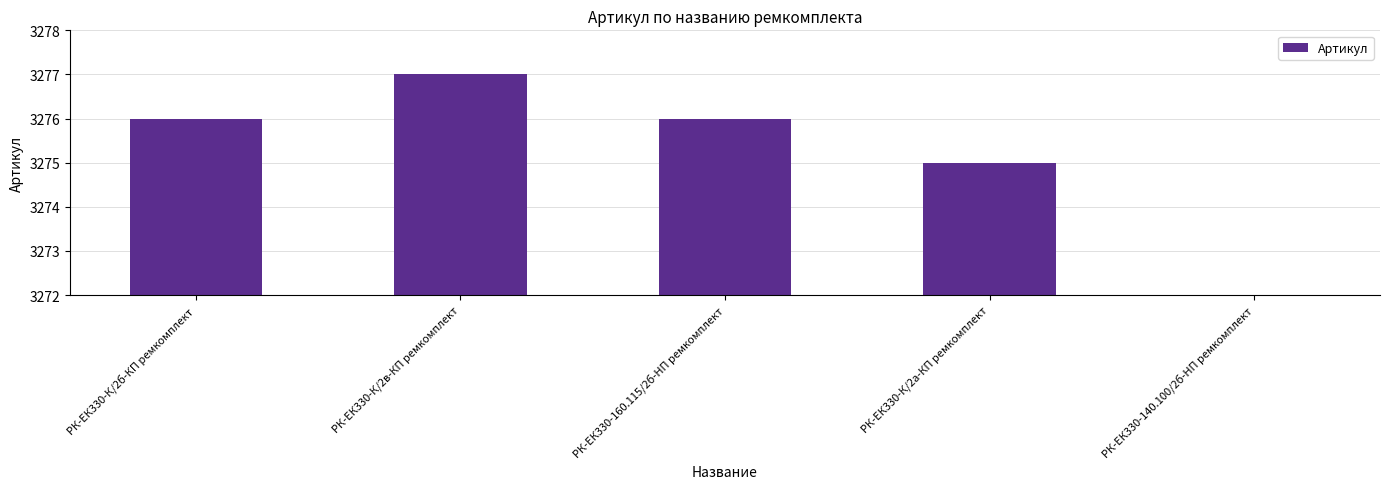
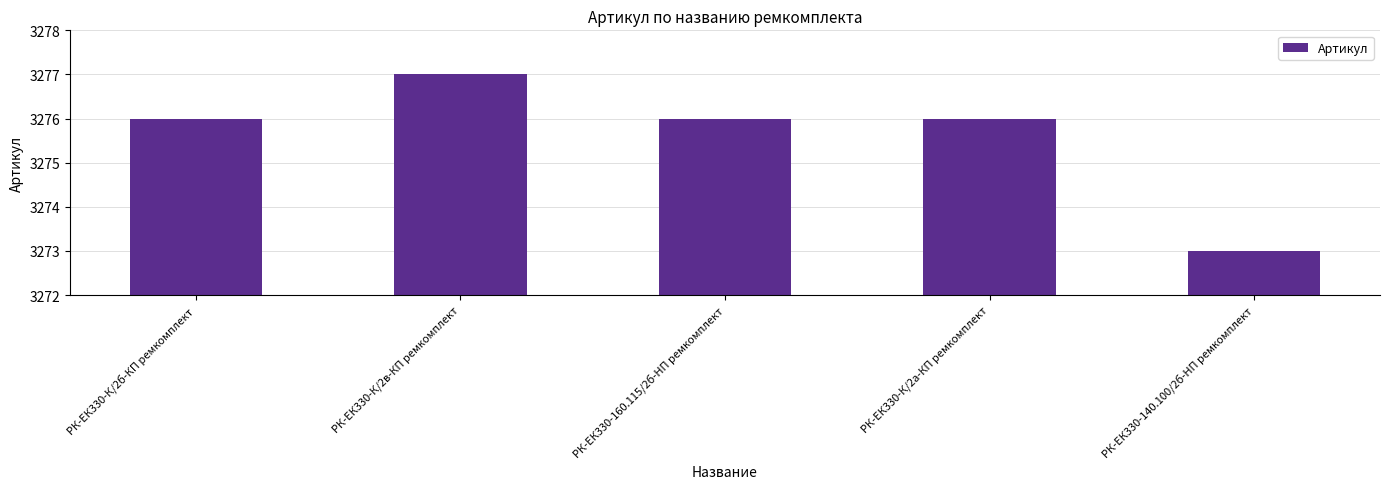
РК-ЕК330-К/2а-КП ремкомплект: 3275 -> 3276
РК-ЕК330-140.100/2б-HП ремкомплект: 3272 -> 3273
